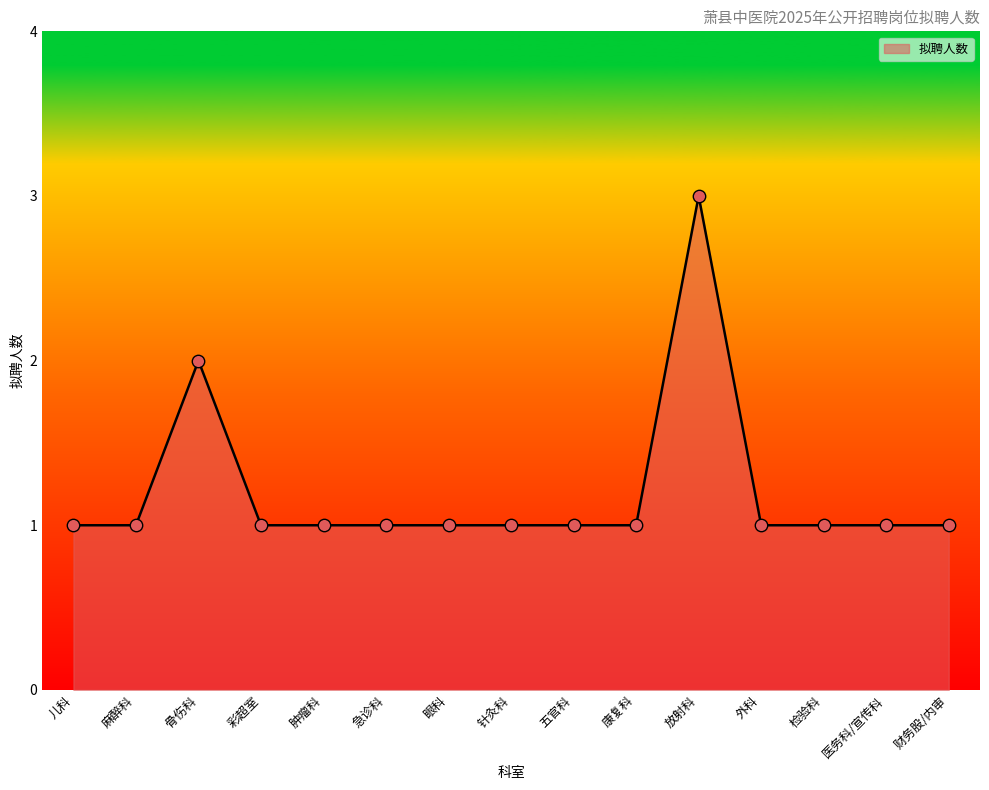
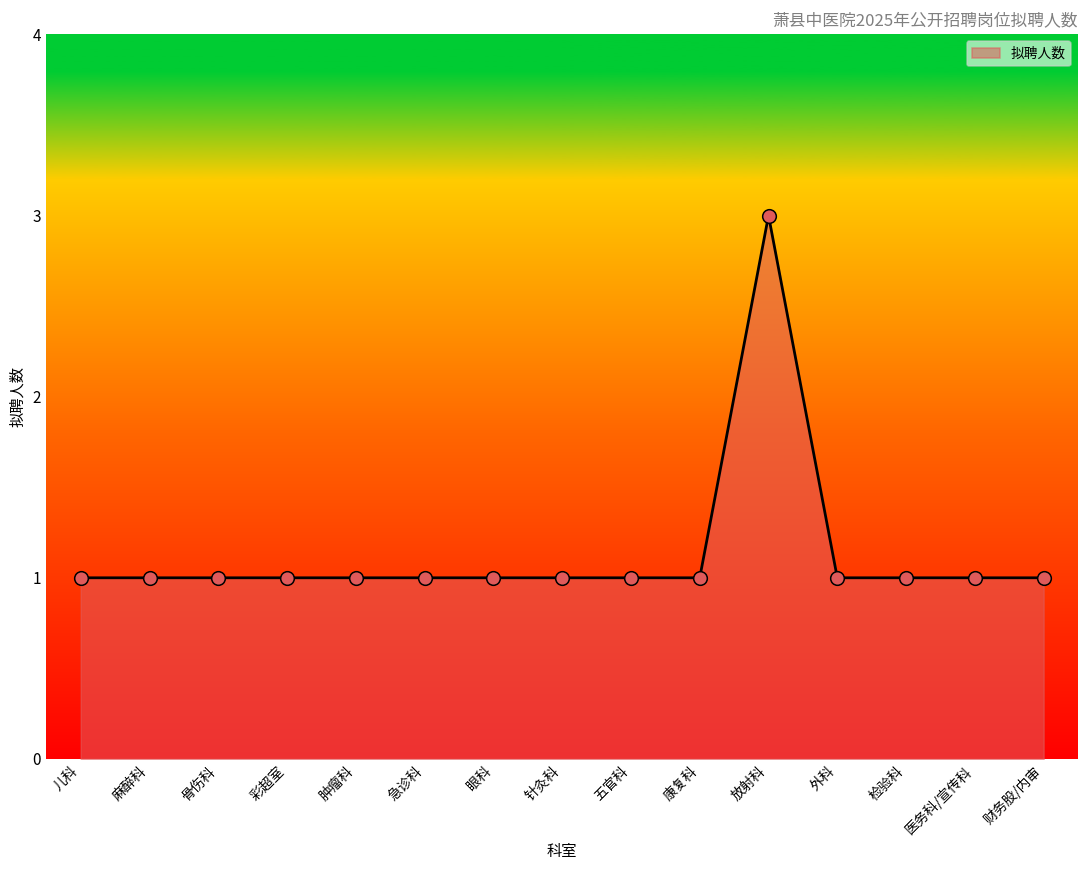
骨伤科: 2 -> 1
